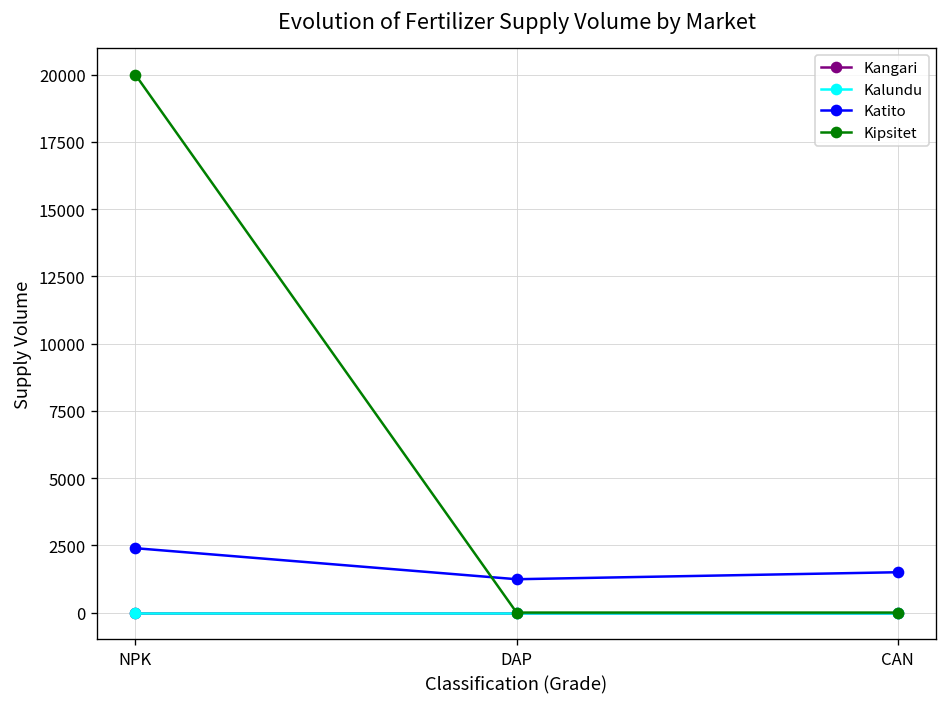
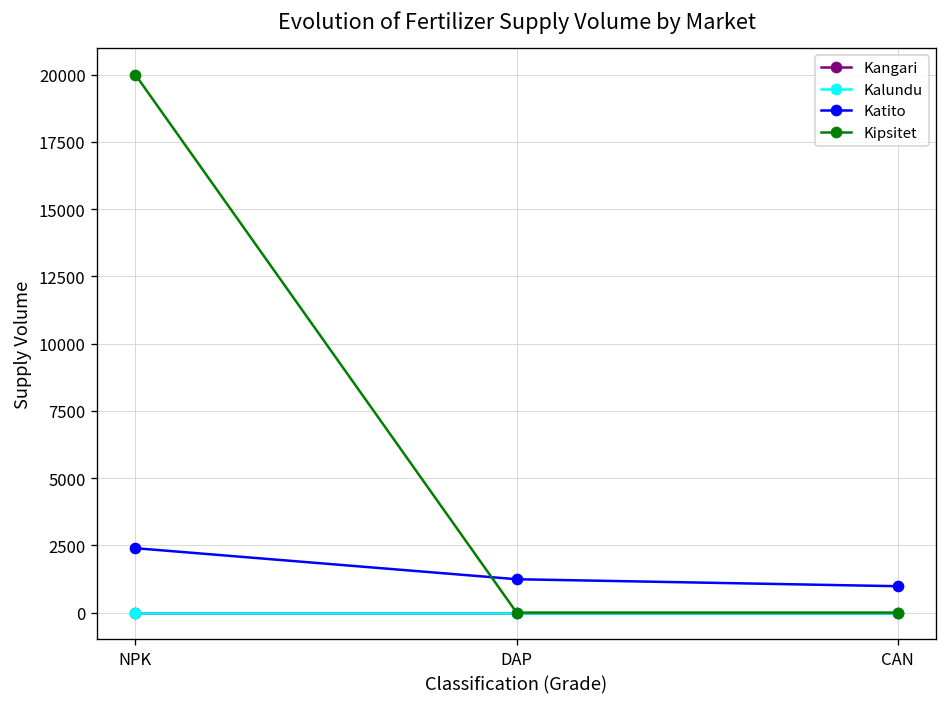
Katito, CAN: 1500 -> 1000
